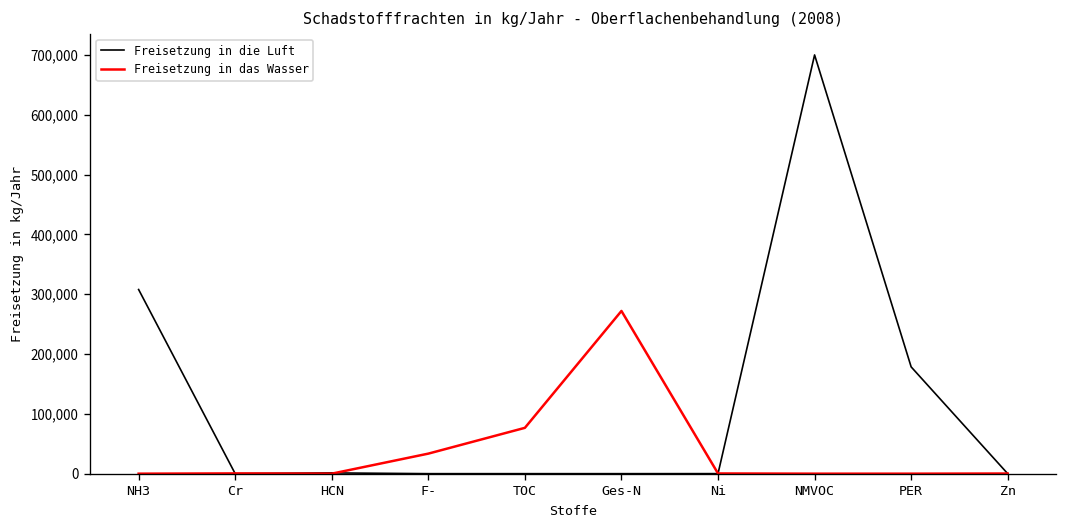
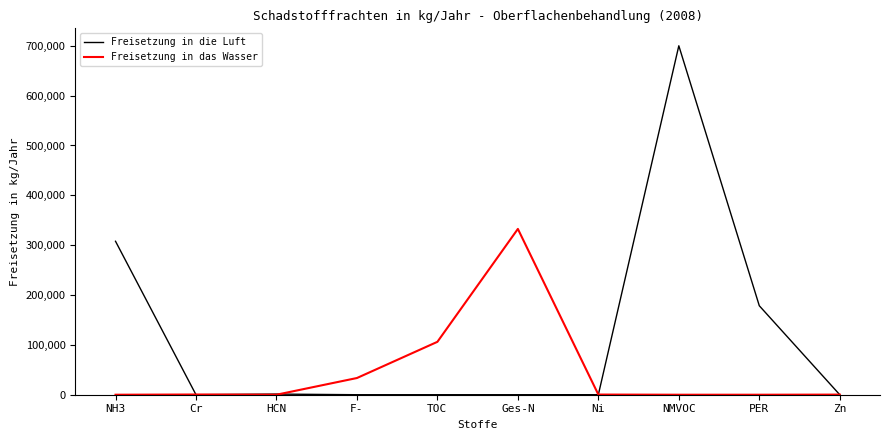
Freisetzung in das Wasser, TOC: 80,000 -> 110,000
Freisetzung in das Wasser, Ges-N: 270,000 -> 330,000
